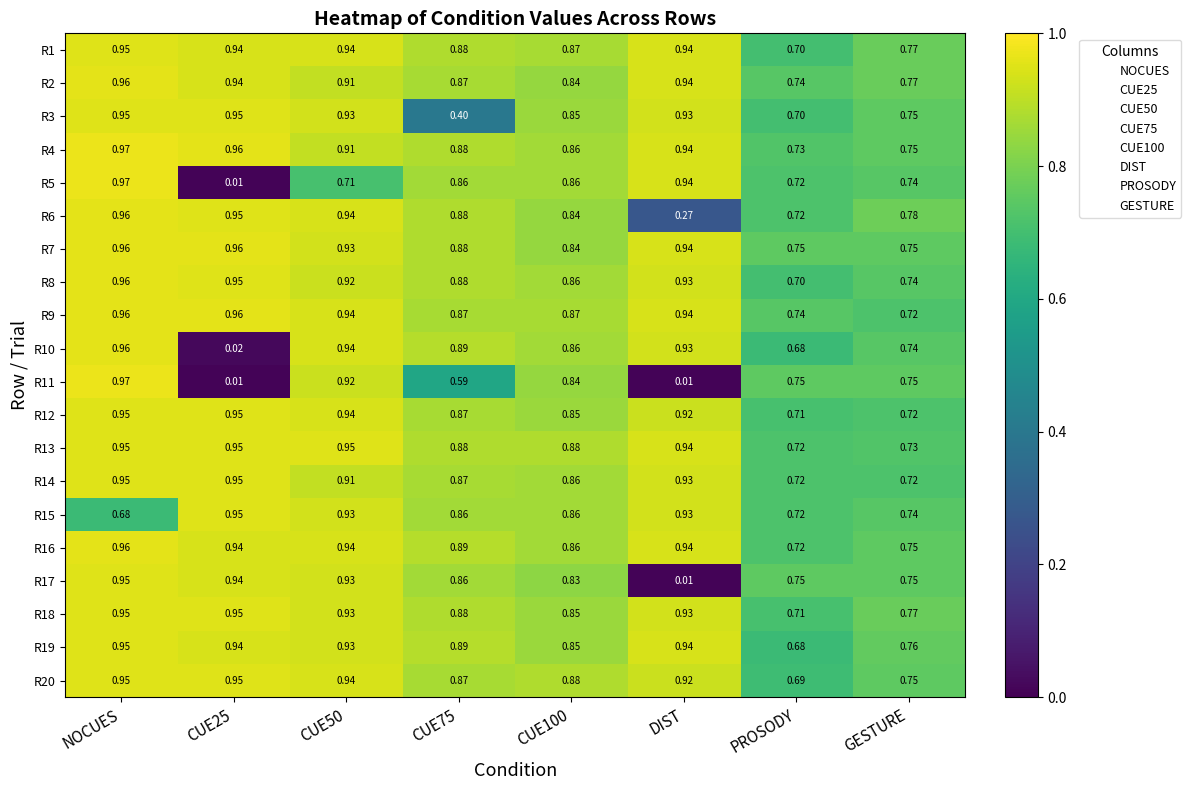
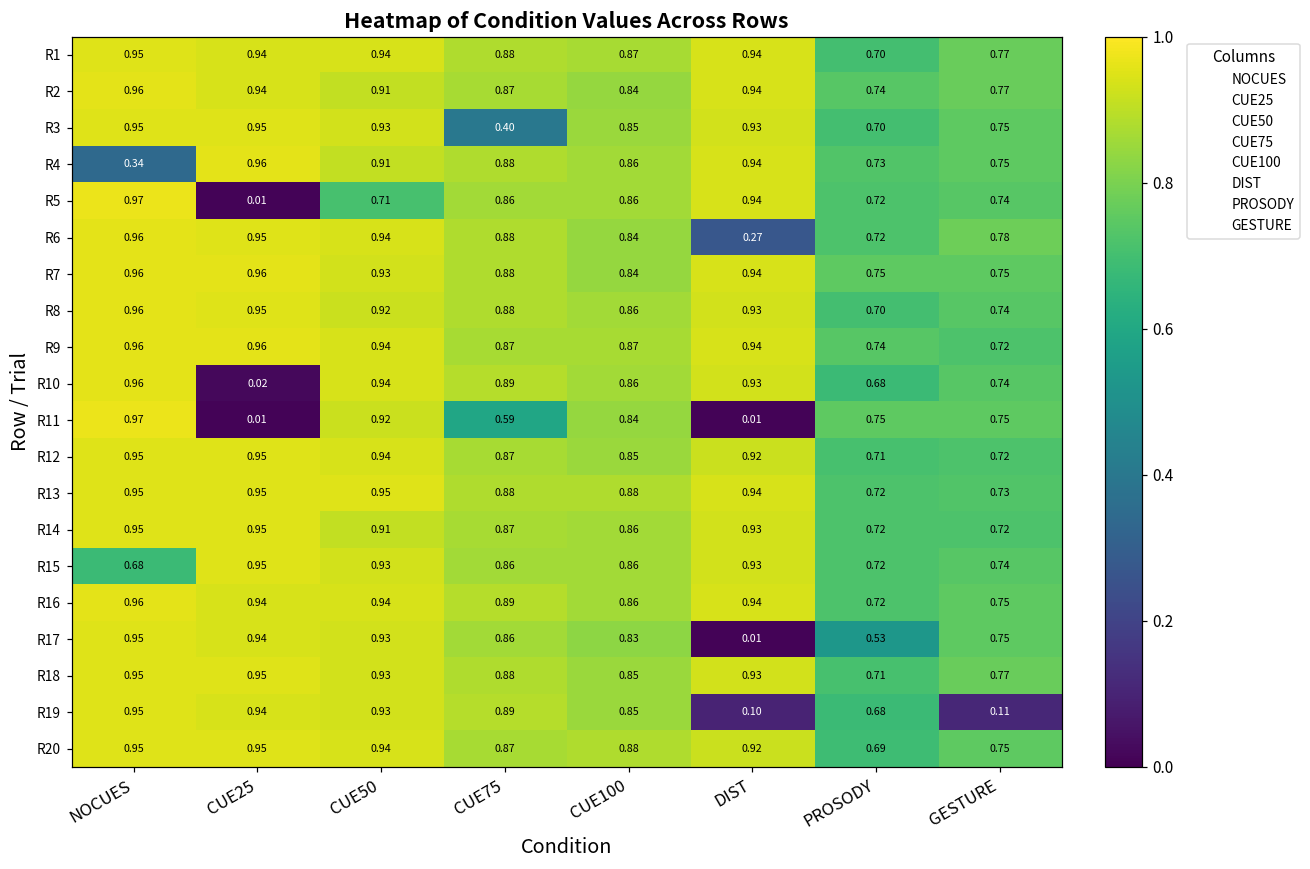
R4, NOCUES: 0.97 -> 0.34
R17, PROSODY: 0.75 -> 0.53
R19, DIST: 0.94 -> 0.10
R19, GESTURE: 0.76 -> 0.11
